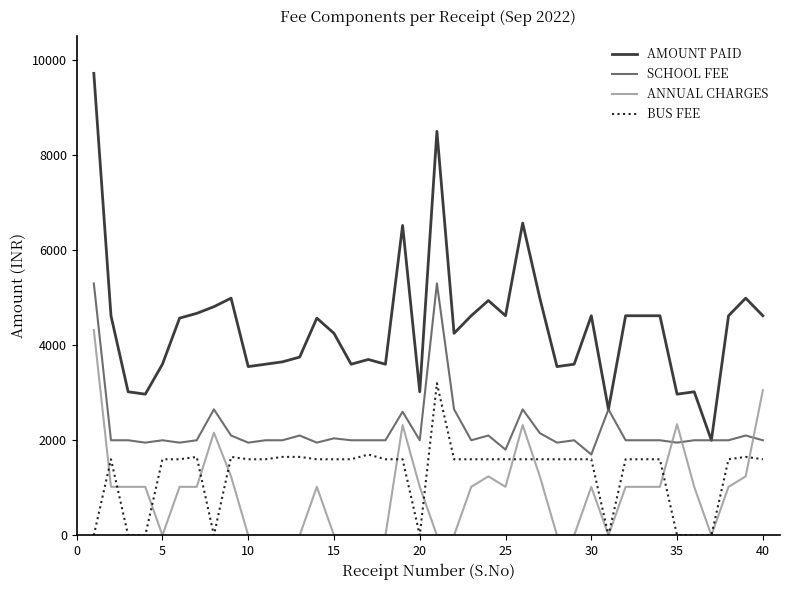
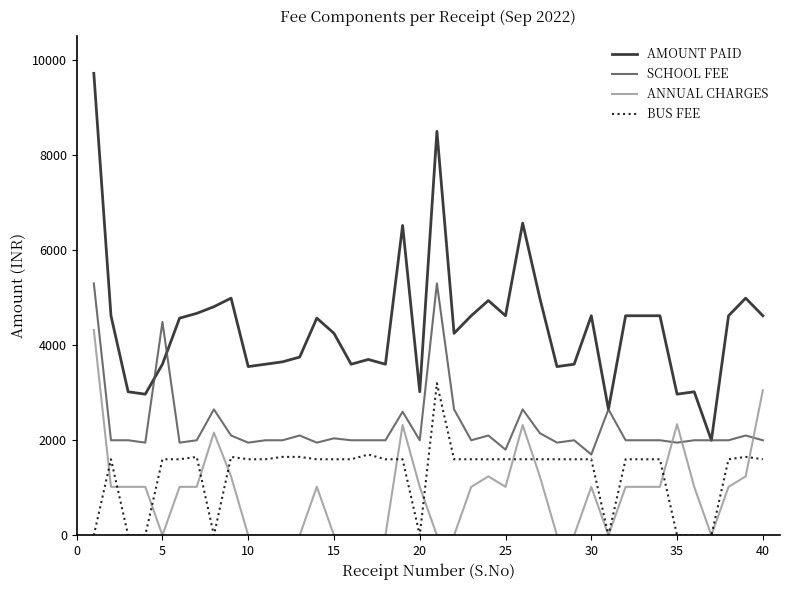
SCHOOL FEE, 5: 2000 -> 4500
